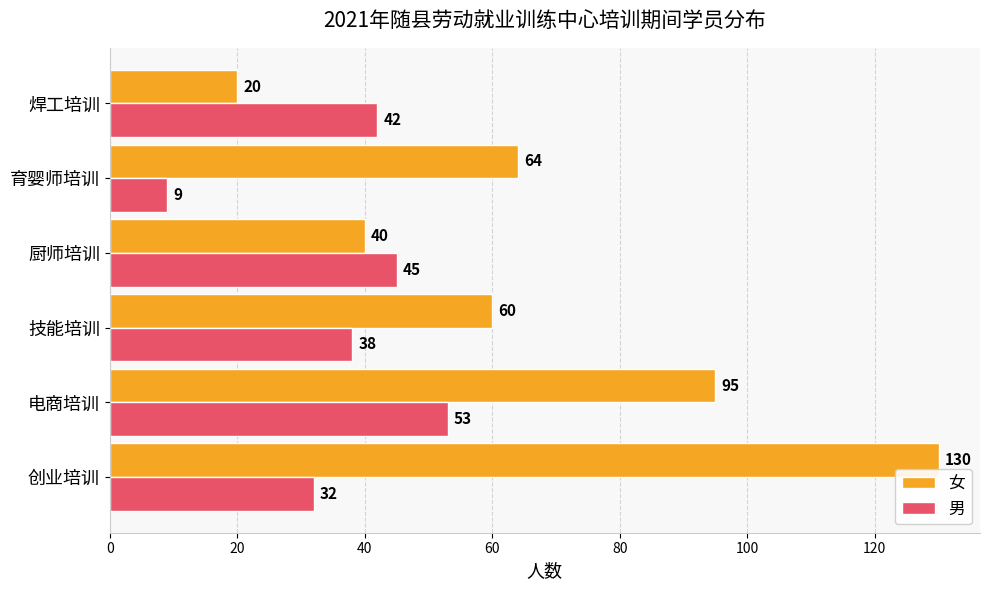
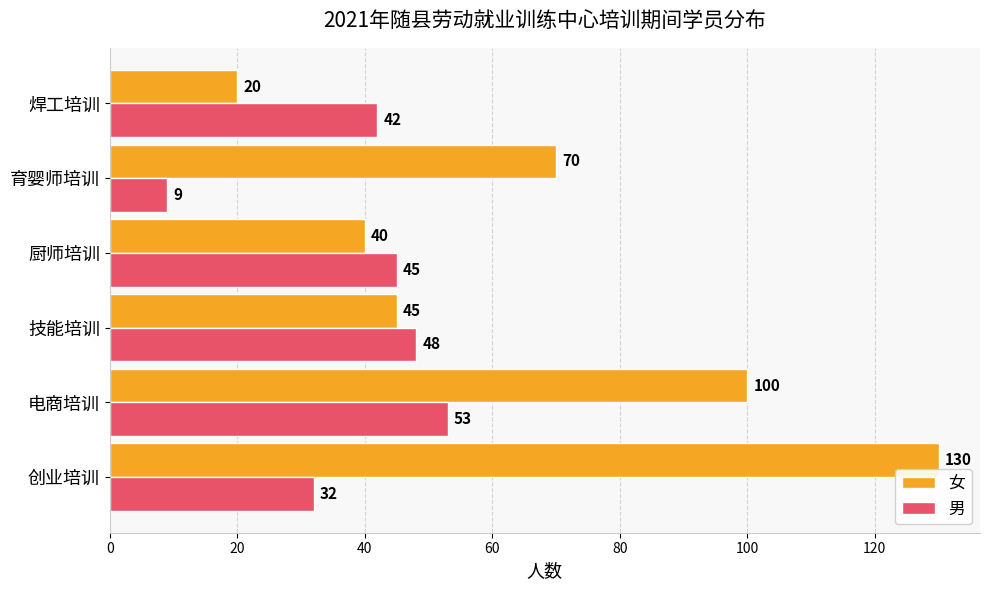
女, 育婴师培训: 64 -> 70
女, 技能培训: 60 -> 45
男, 技能培训: 38 -> 48
女, 电商培训: 95 -> 100
